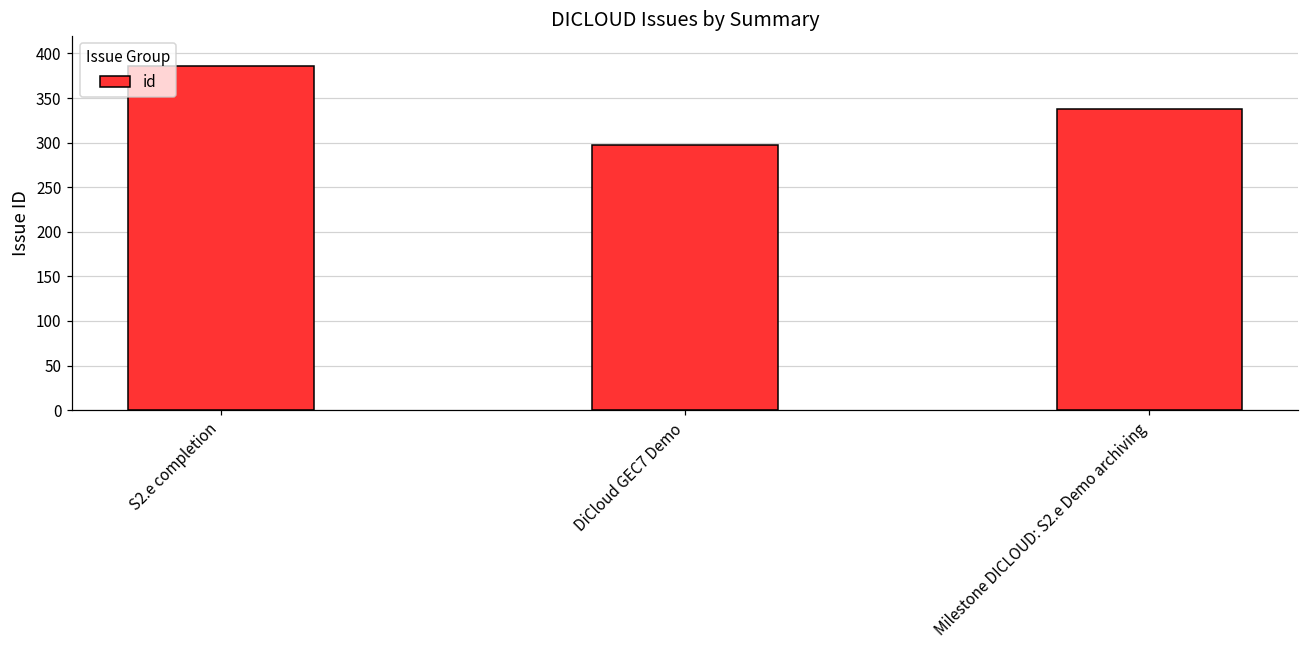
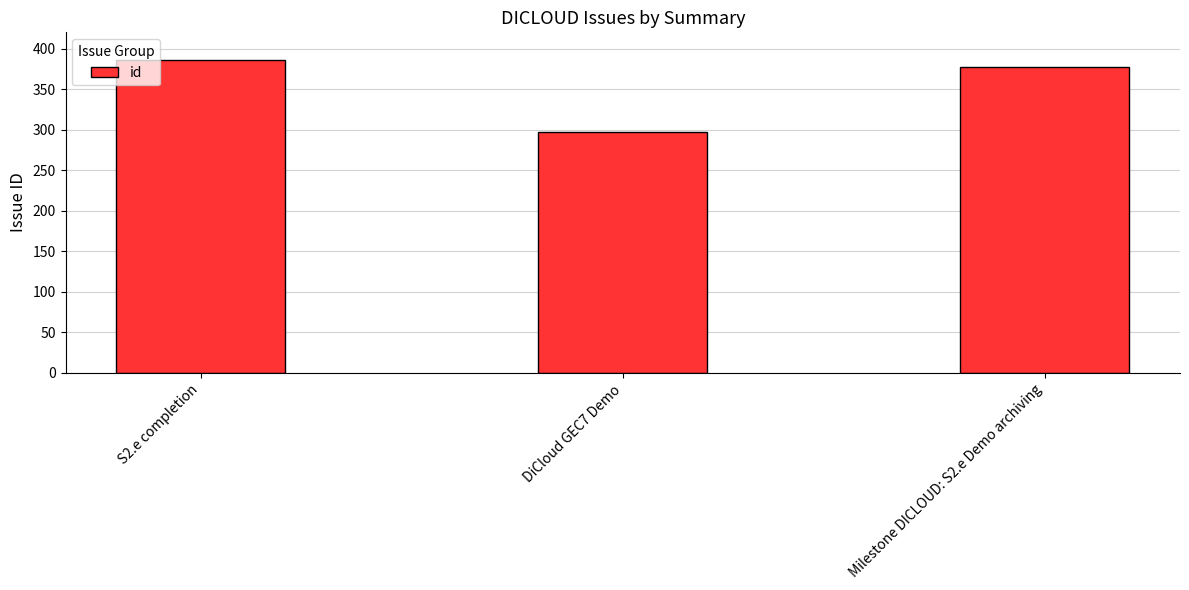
Milestone DICLOUD: S2.e Demo archiving: 340 -> 380
